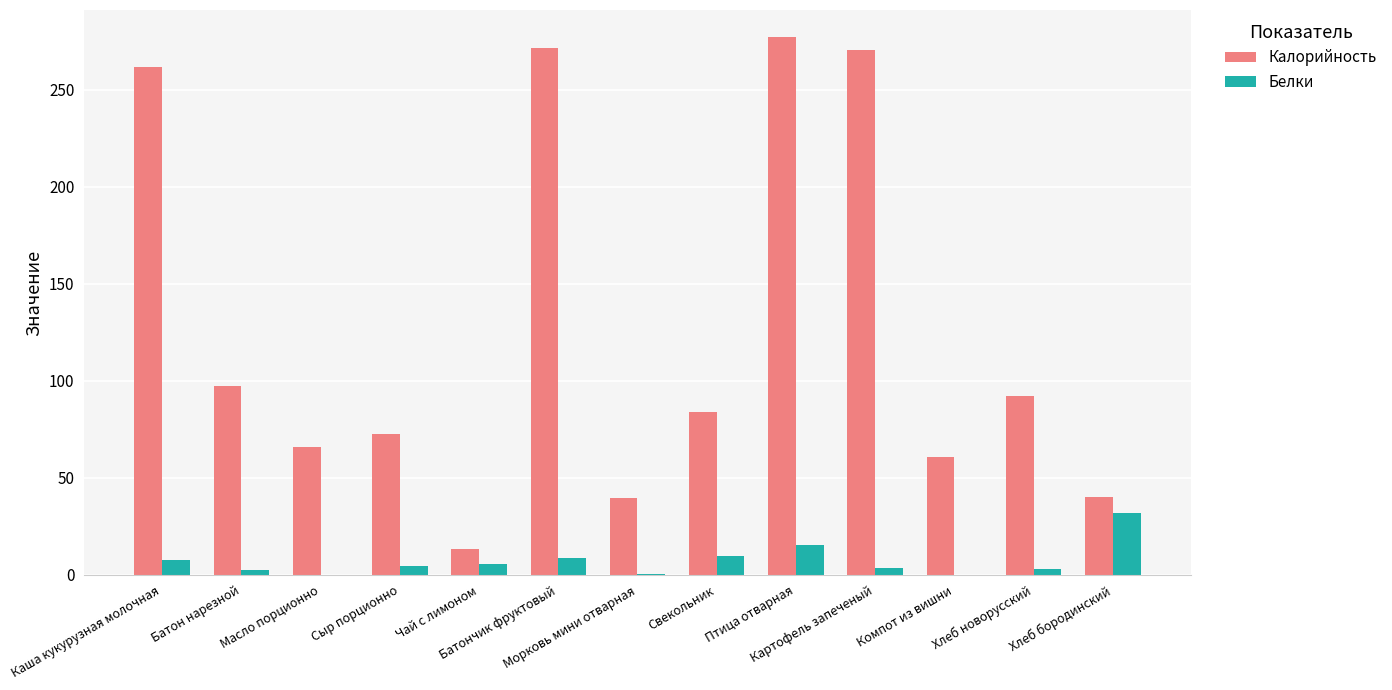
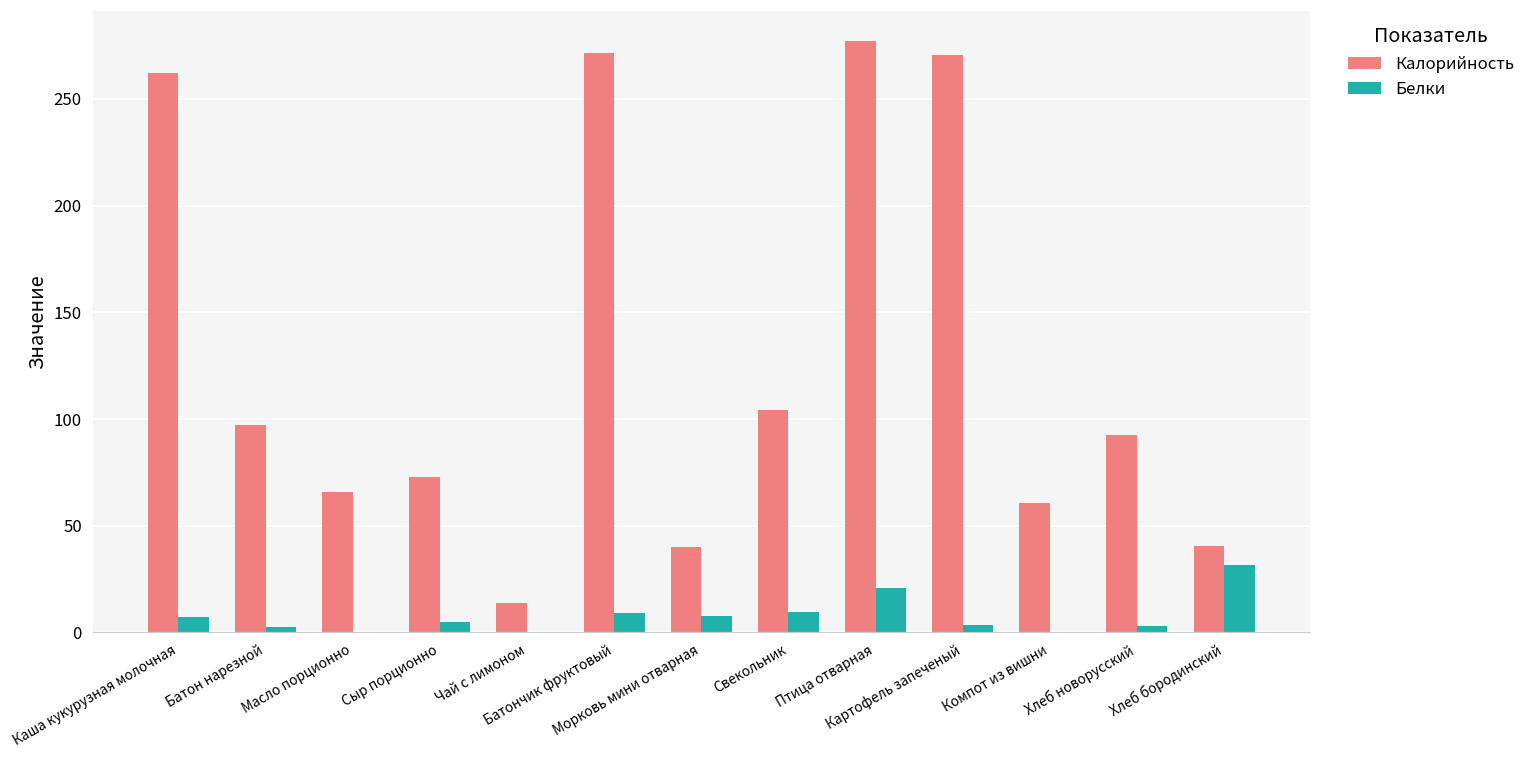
Белки, Чай с лимоном: 6 -> 0
Белки, Морковь мини отварная: 1 -> 8
Калорийность, Свекольник: 84 -> 104
Белки, Птица отварная: 16 -> 21
